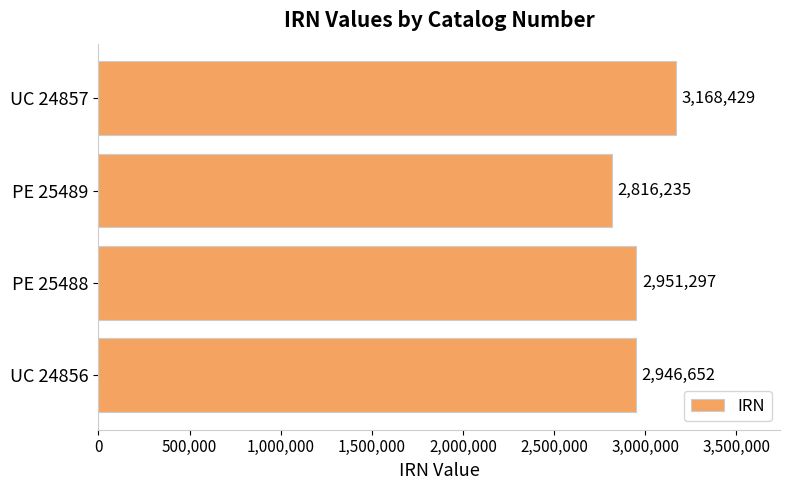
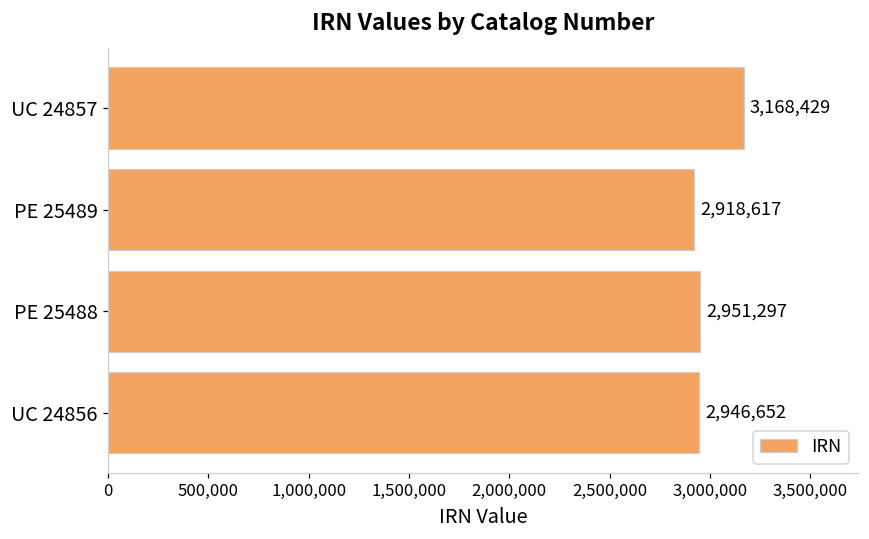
PE 25489: 2,816,235 -> 2,918,617
